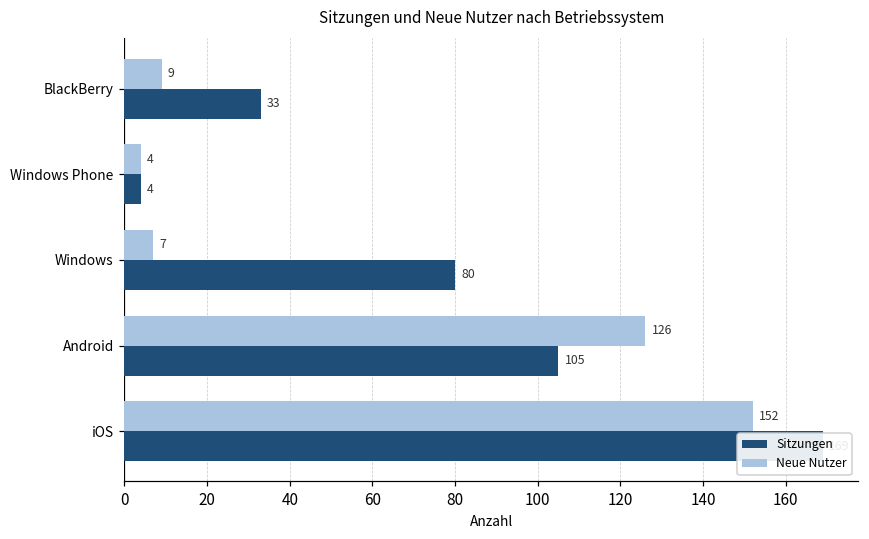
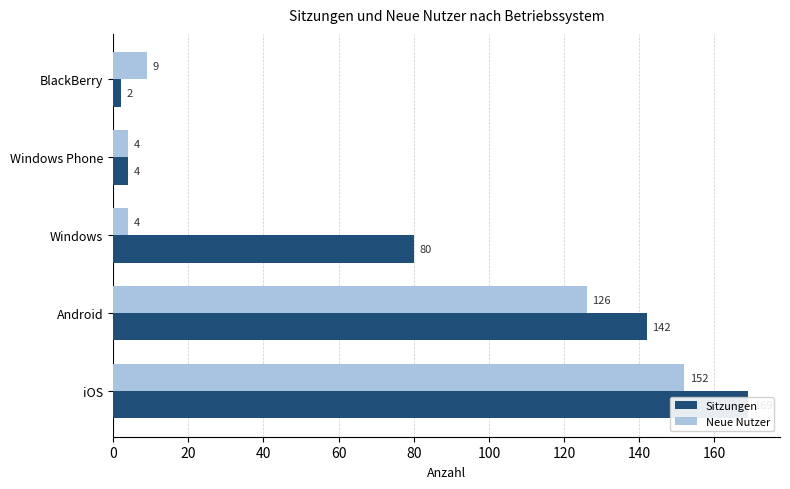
Sitzungen, BlackBerry: 33 -> 2
Neue Nutzer, Windows: 7 -> 4
Sitzungen, Android: 105 -> 142
